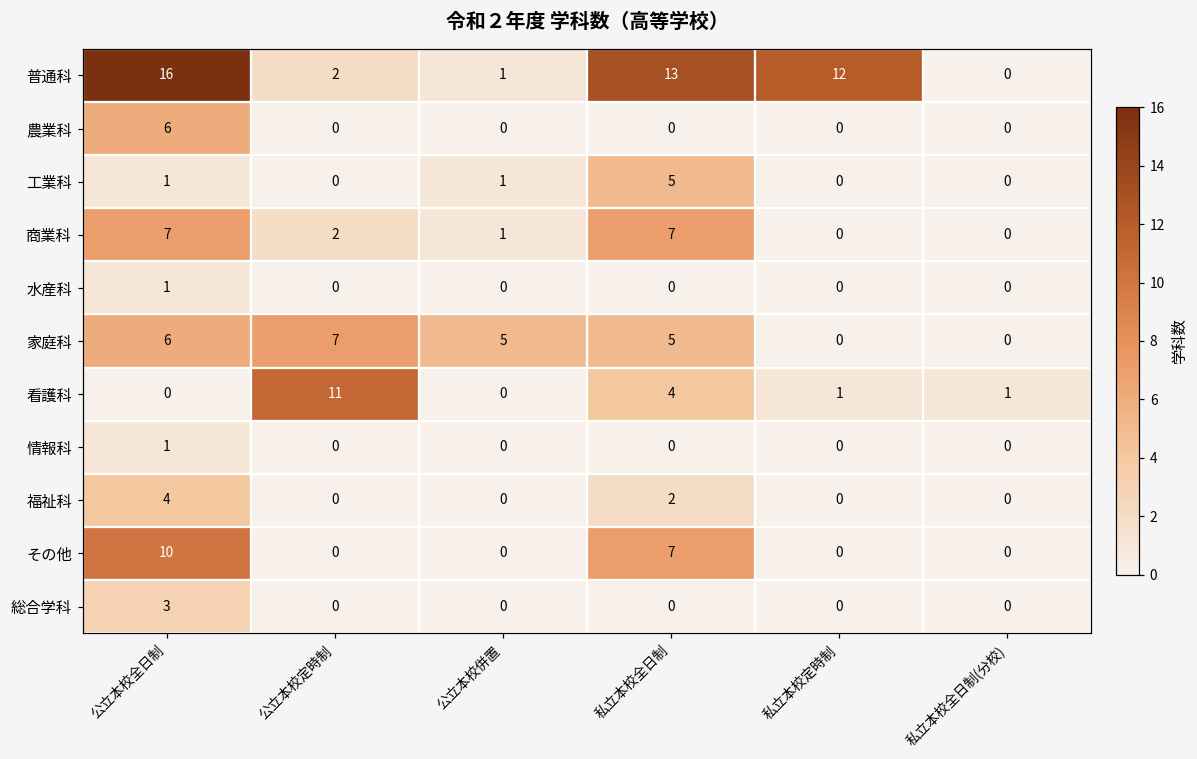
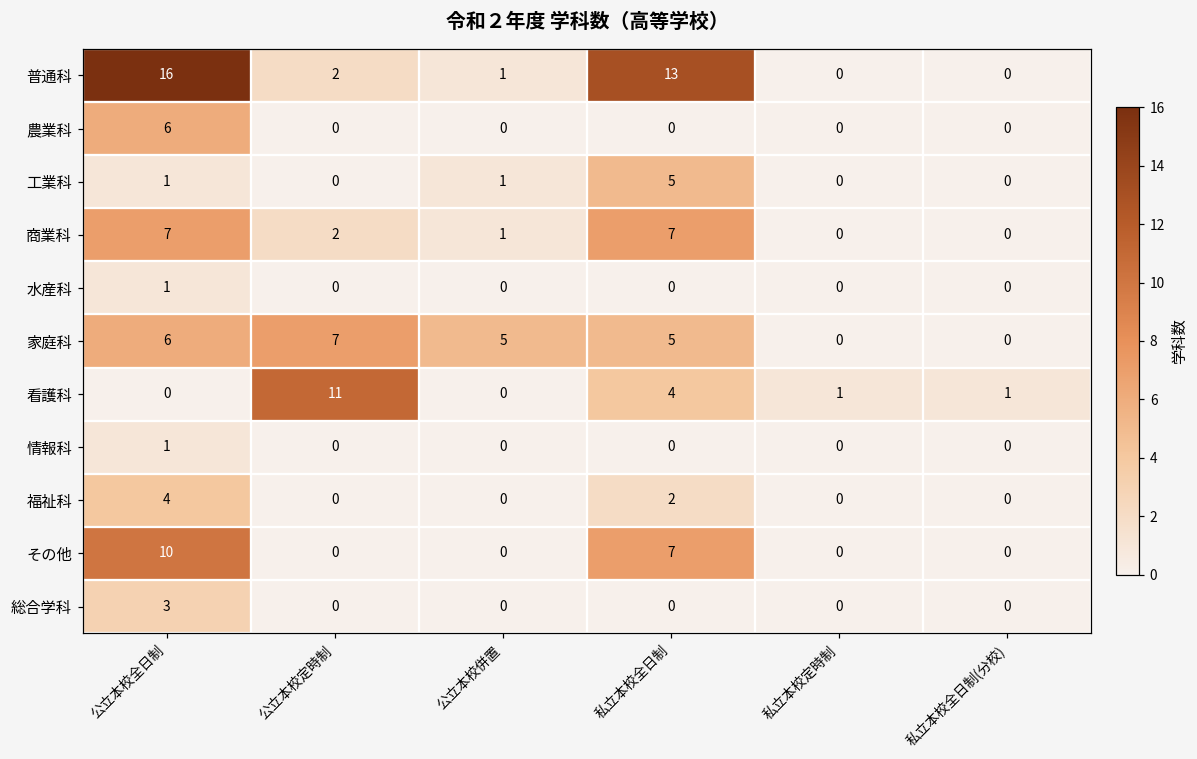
普通科, 私立本校定時制: 12 -> 0
